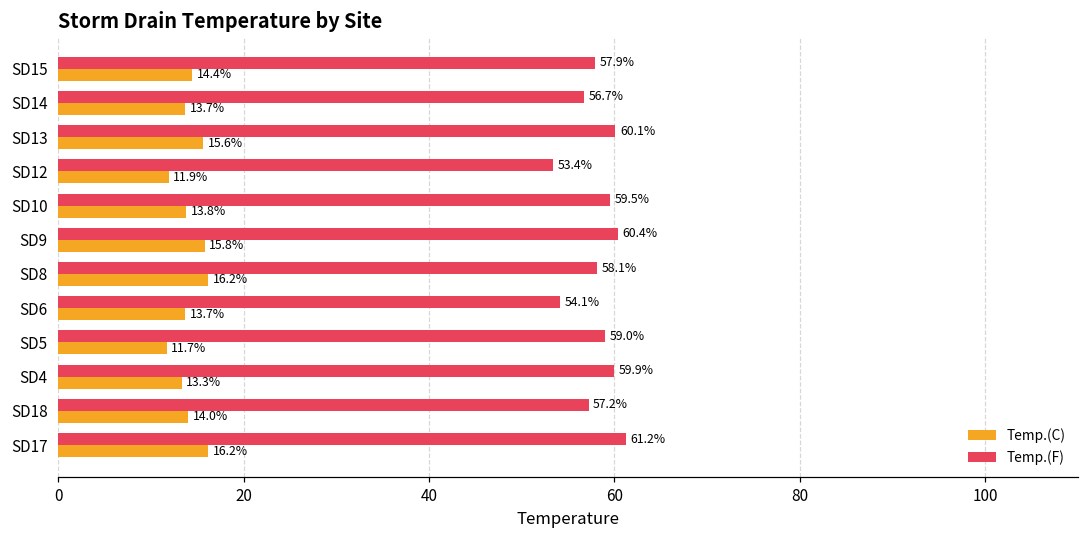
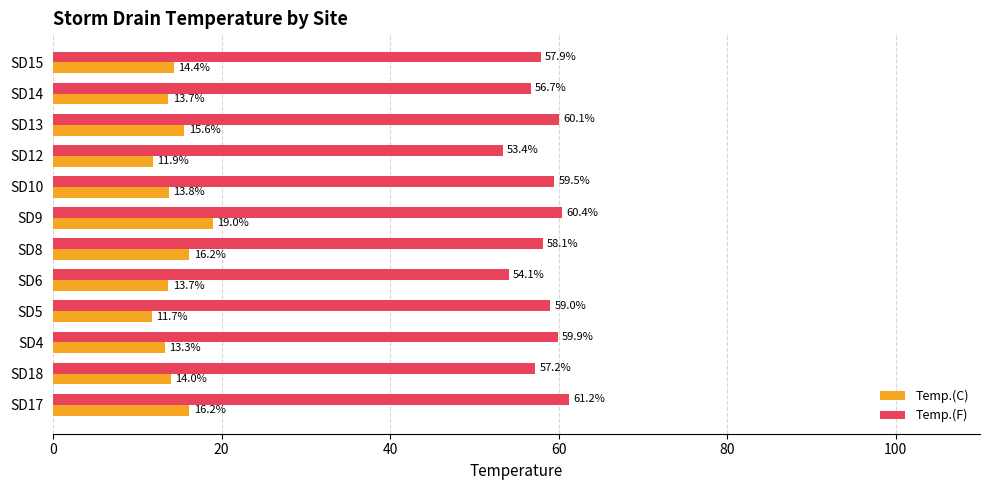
Temp.(C), SD9: 15.8% -> 19.0%
